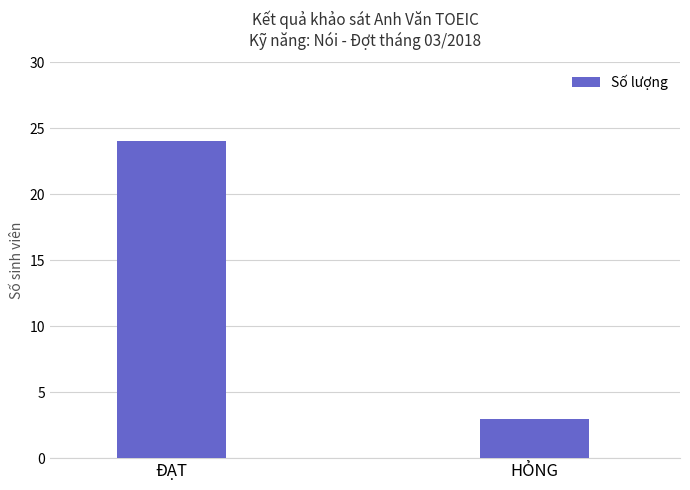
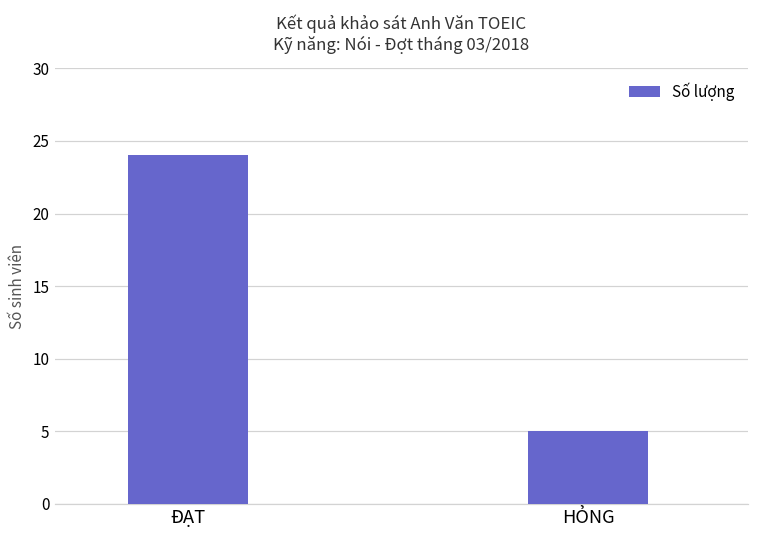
HỎNG: 3 -> 5
